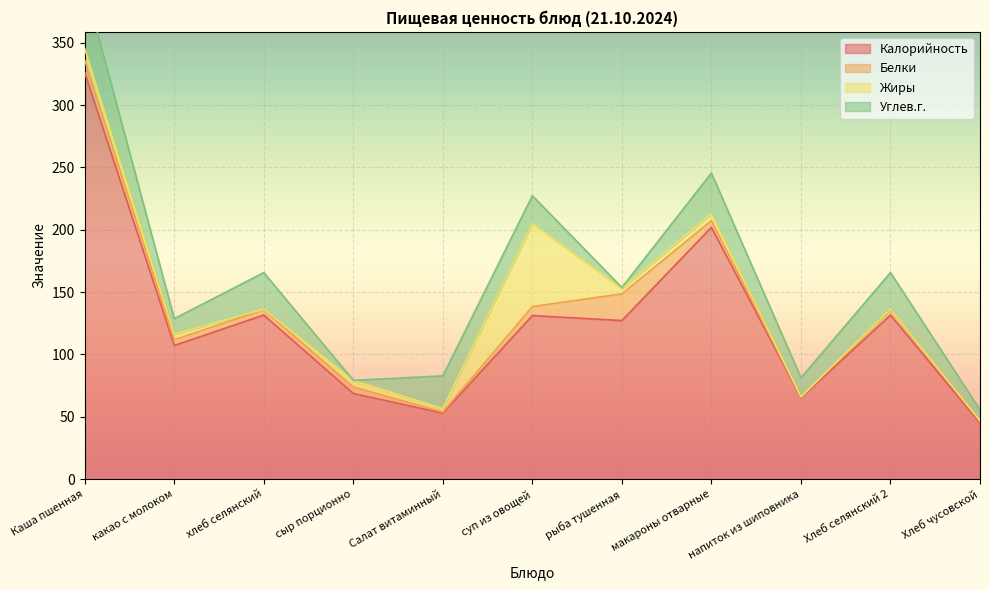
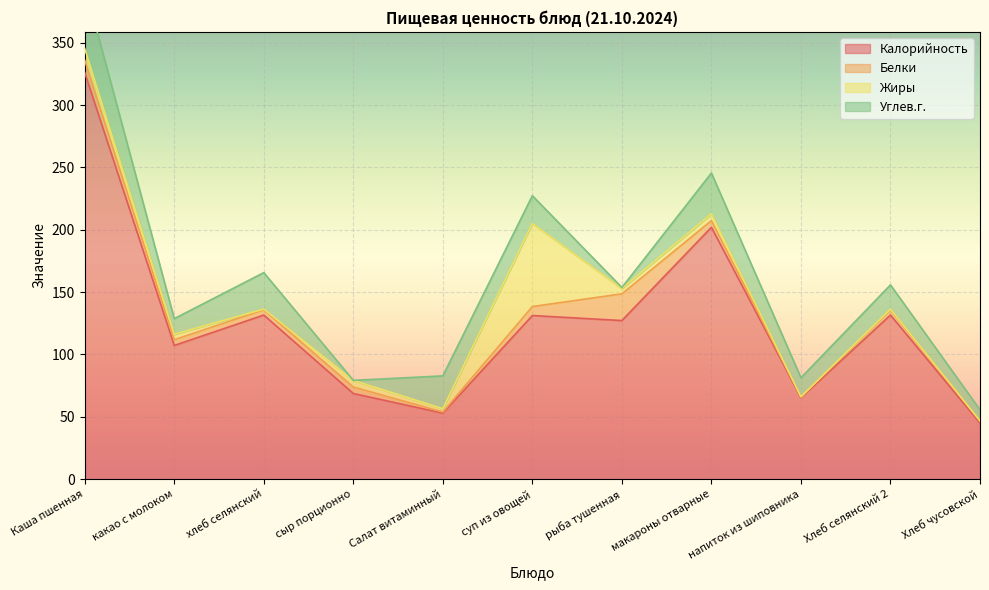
Углев.г., Хлеб селянский 2: 29 -> 19
